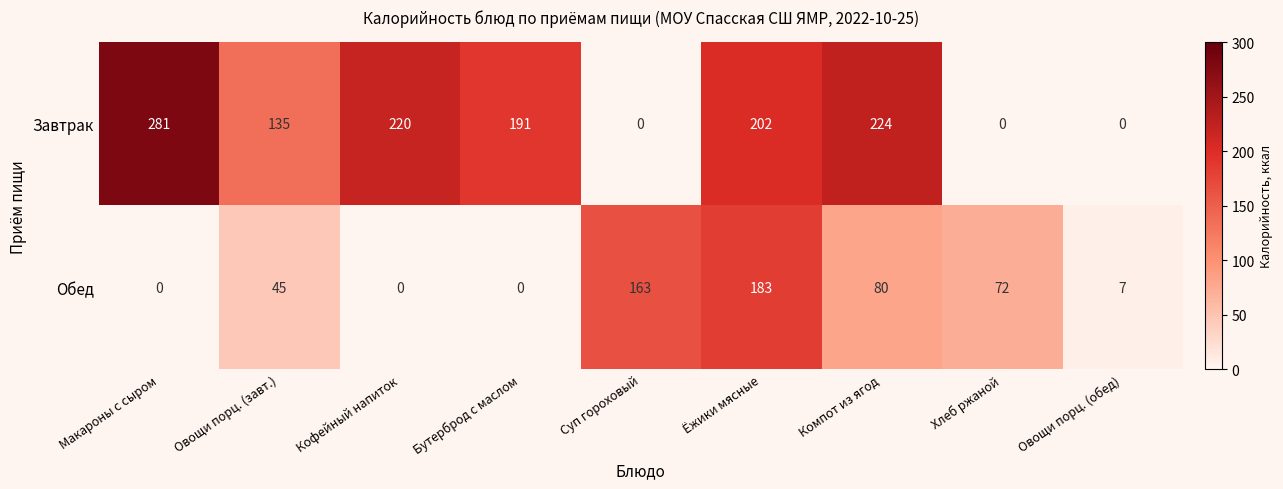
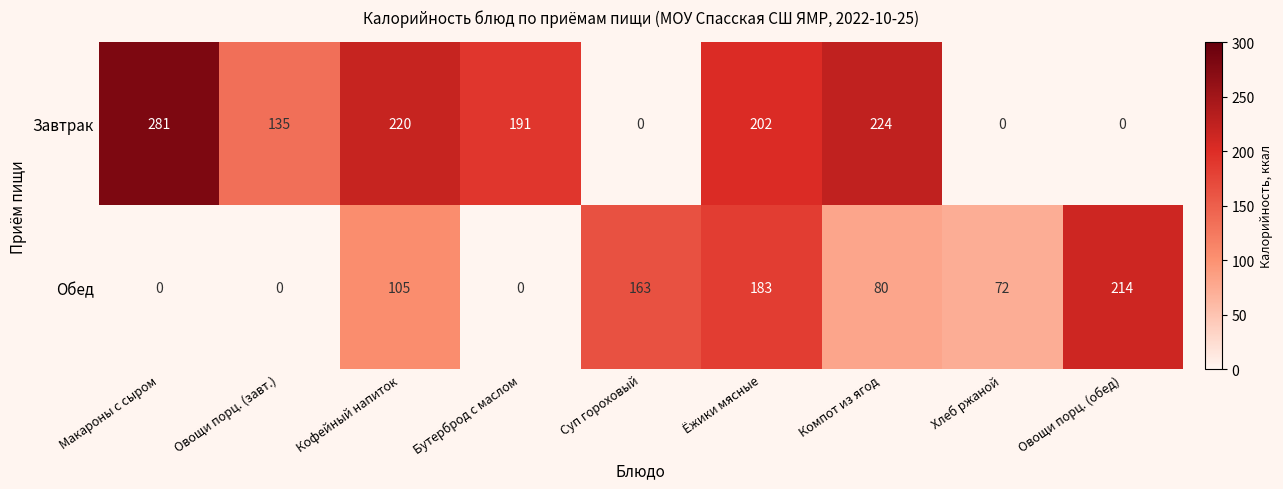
Обед, Овощи порц. (завт.): 45 -> 0
Обед, Кофейный напиток: 0 -> 105
Обед, Овощи порц. (обед): 7 -> 214
